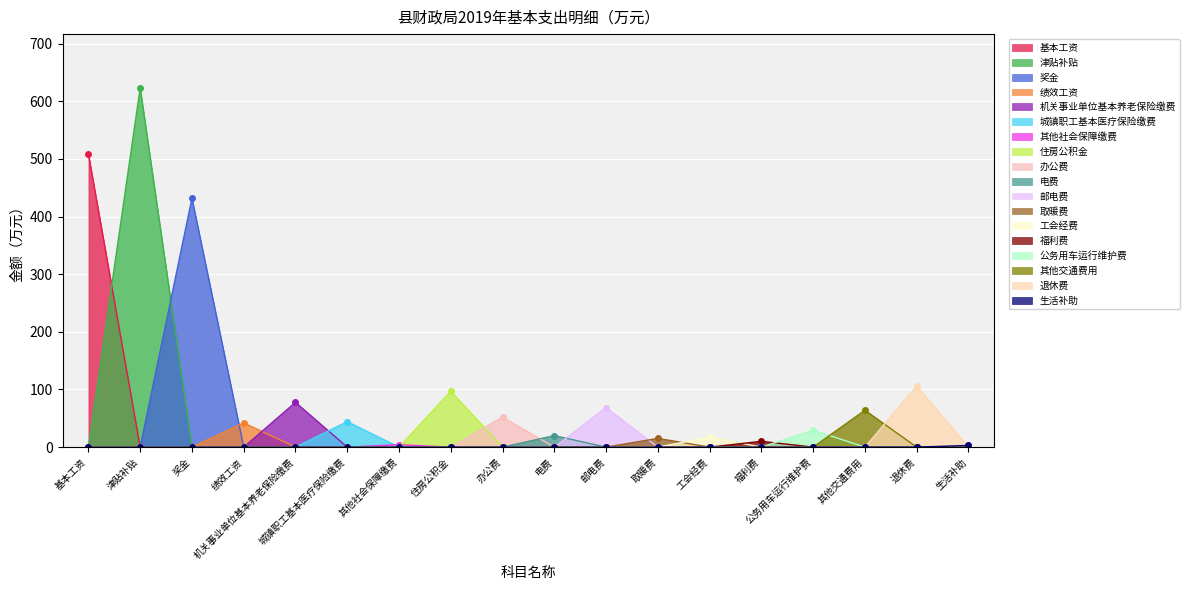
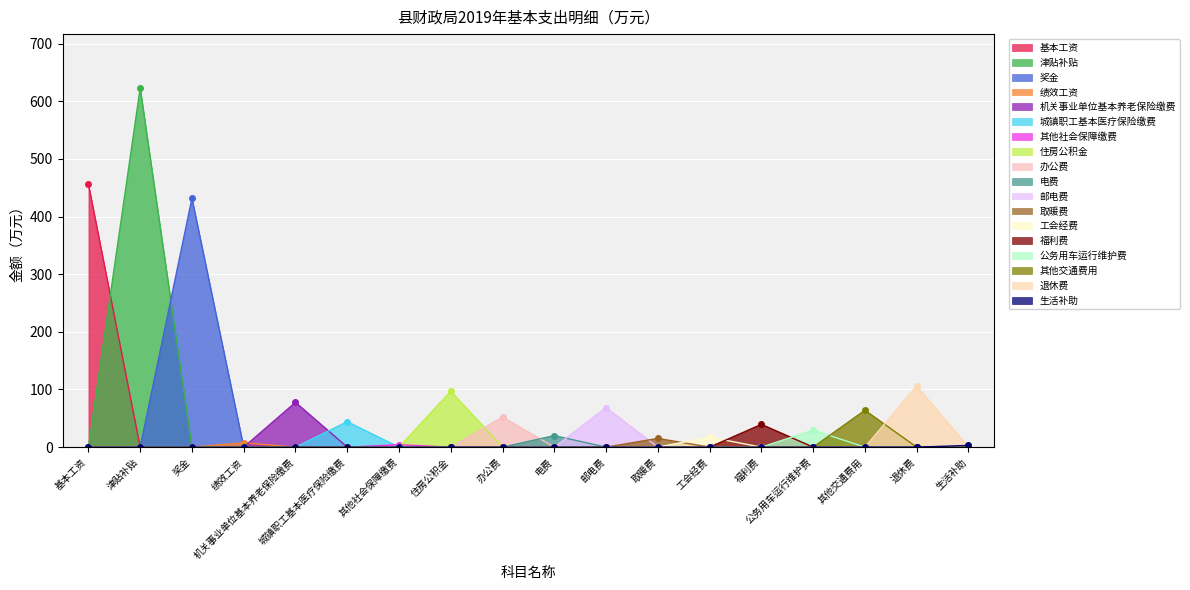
基本工资, 基本工资: 510 -> 460
绩效工资, 绩效工资: 40 -> 10
福利费, 福利费: 10 -> 40
